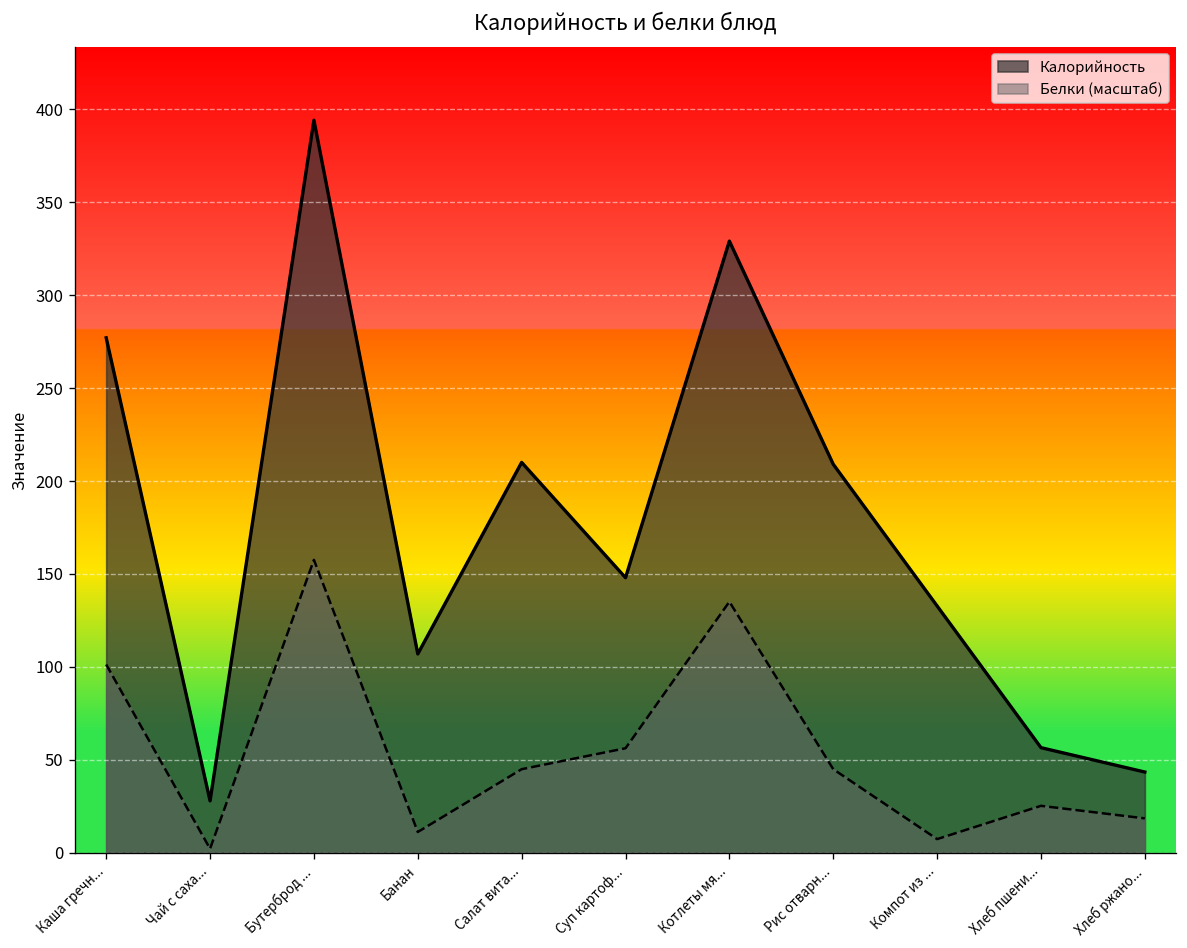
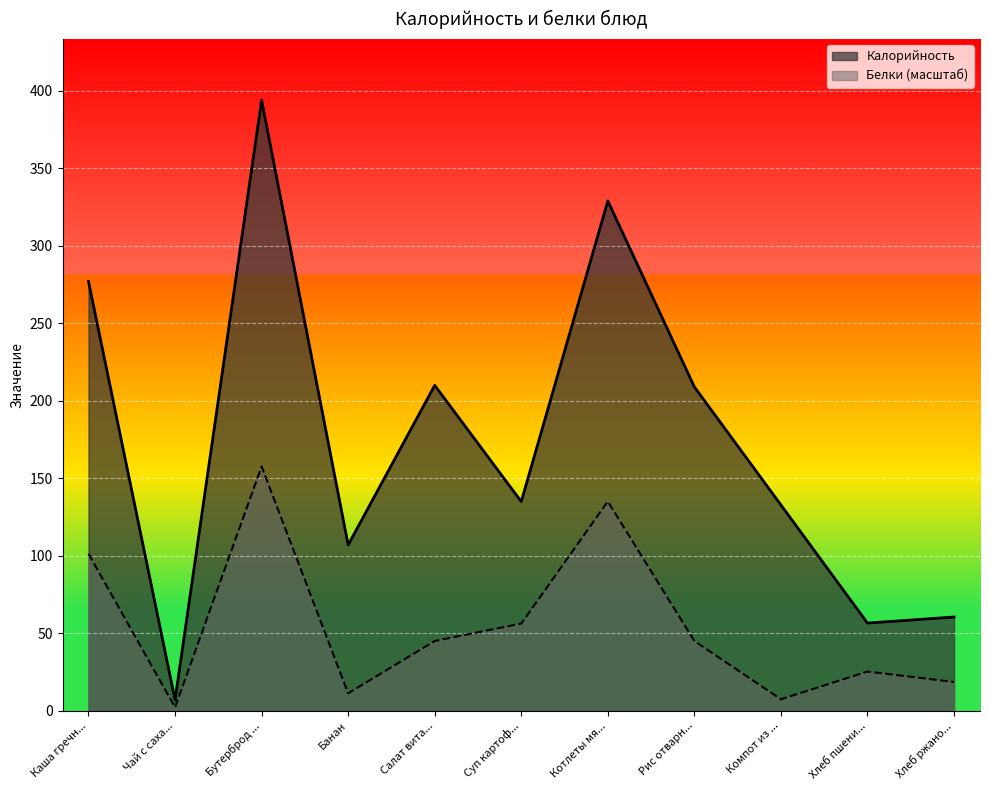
Калорийность, Чай с саха...: 28 -> 7
Калорийность, Суп картоф...: 148 -> 135
Калорийность, Хлеб ржано...: 44 -> 61
